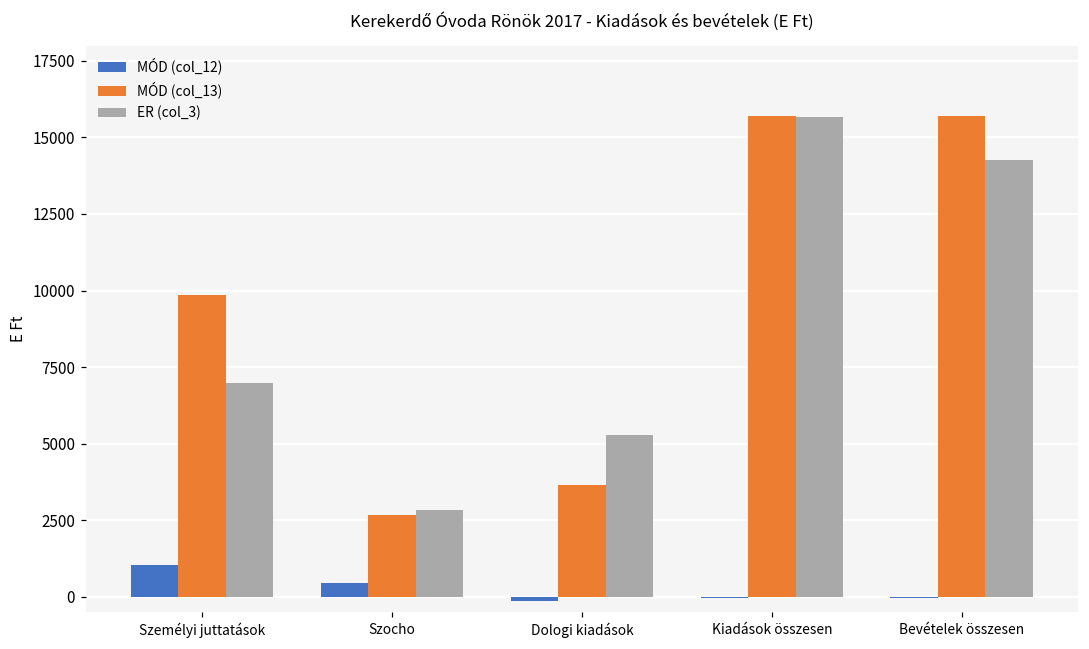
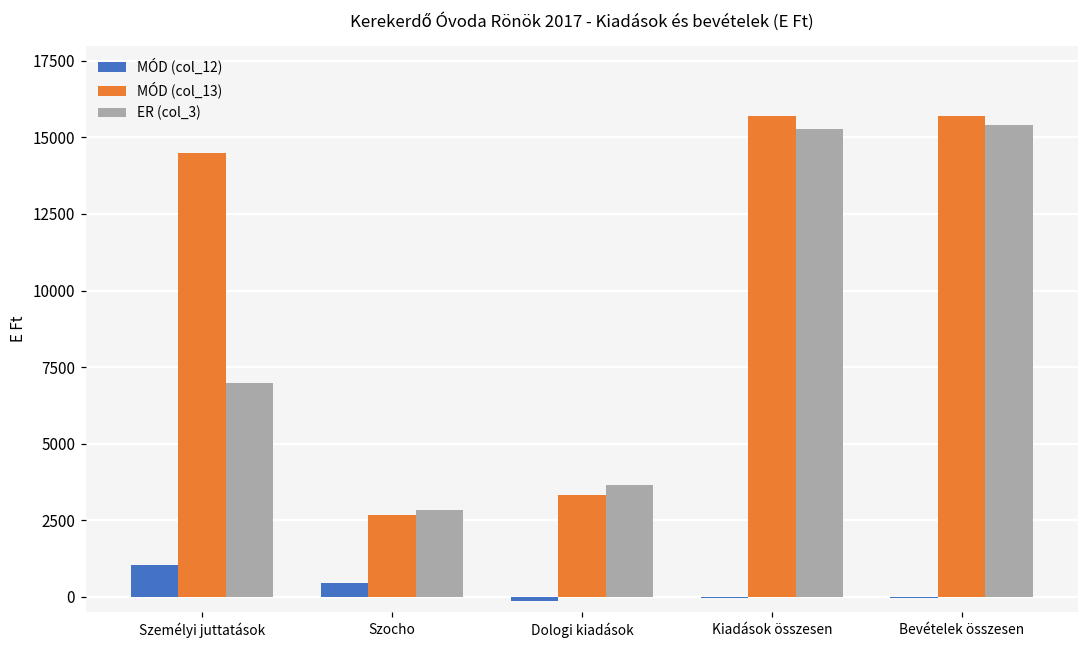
MÓD (col_13), Személyi juttatások: 9800 -> 14500
MÓD (col_13), Dologi kiadások: 3600 -> 3300
ER (col_3), Dologi kiadások: 5300 -> 3600
ER (col_3), Kiadások összesen: 15700 -> 15300
ER (col_3), Bevételek összesen: 14300 -> 15400
